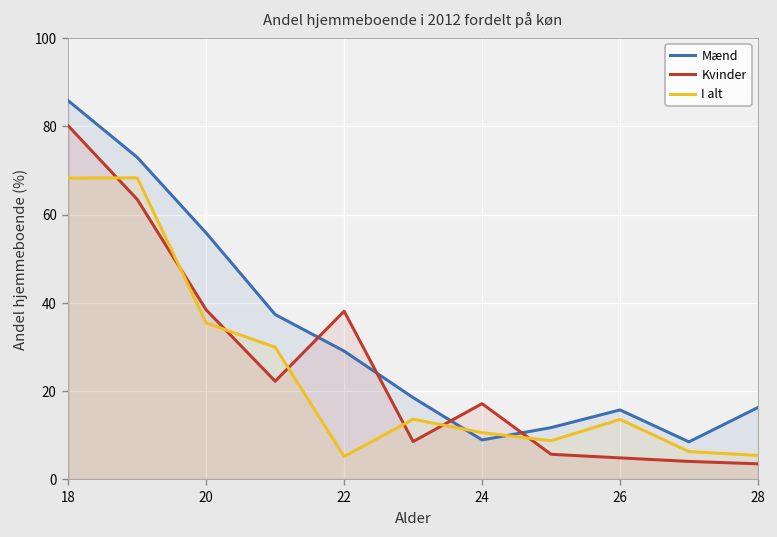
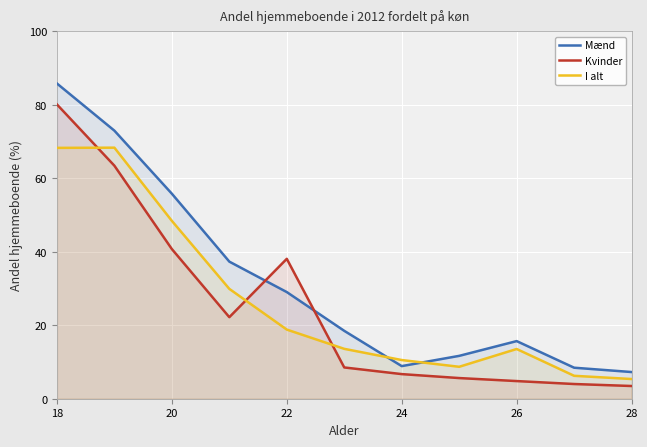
Kvinder, 20: 38 -> 41
I alt, 20: 35 -> 48
I alt, 22: 5 -> 19
Kvinder, 24: 17 -> 7
Mænd, 28: 16 -> 7
